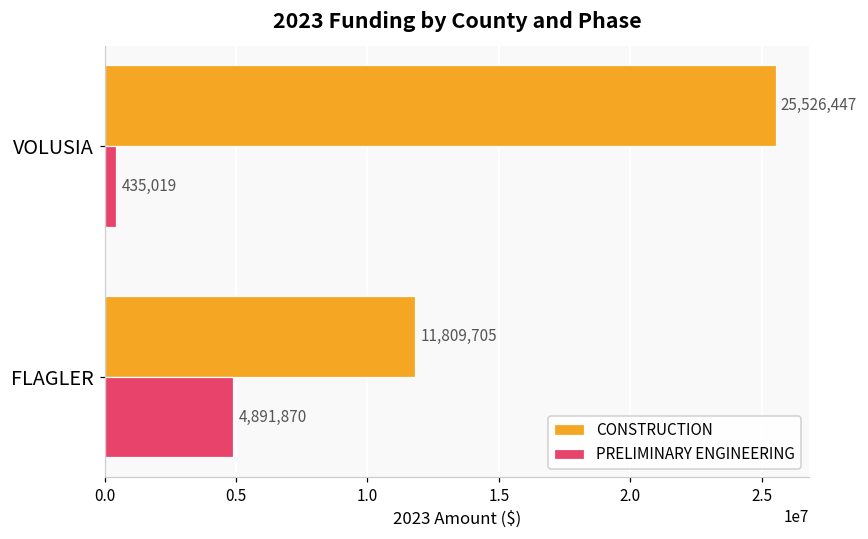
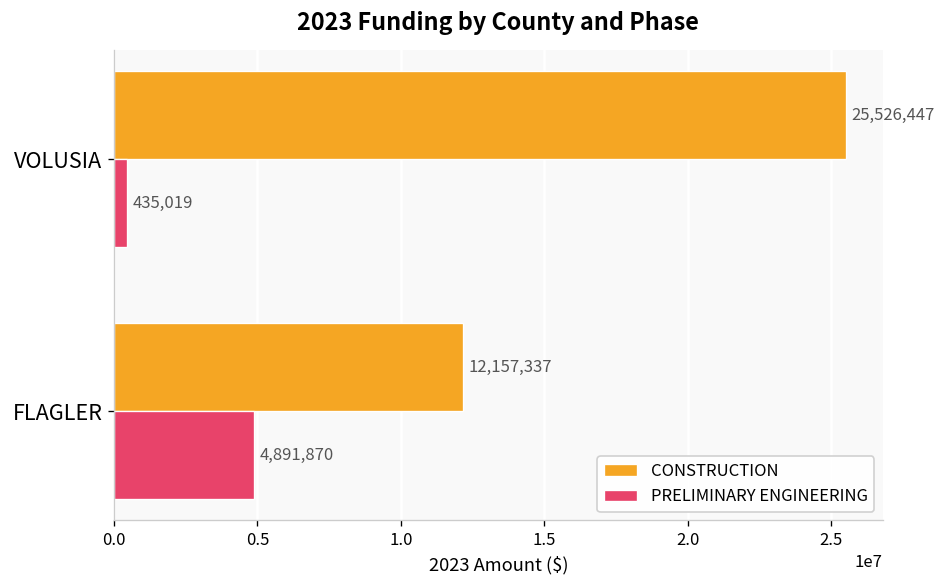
CONSTRUCTION, FLAGLER: 11,809,705 -> 12,157,337
